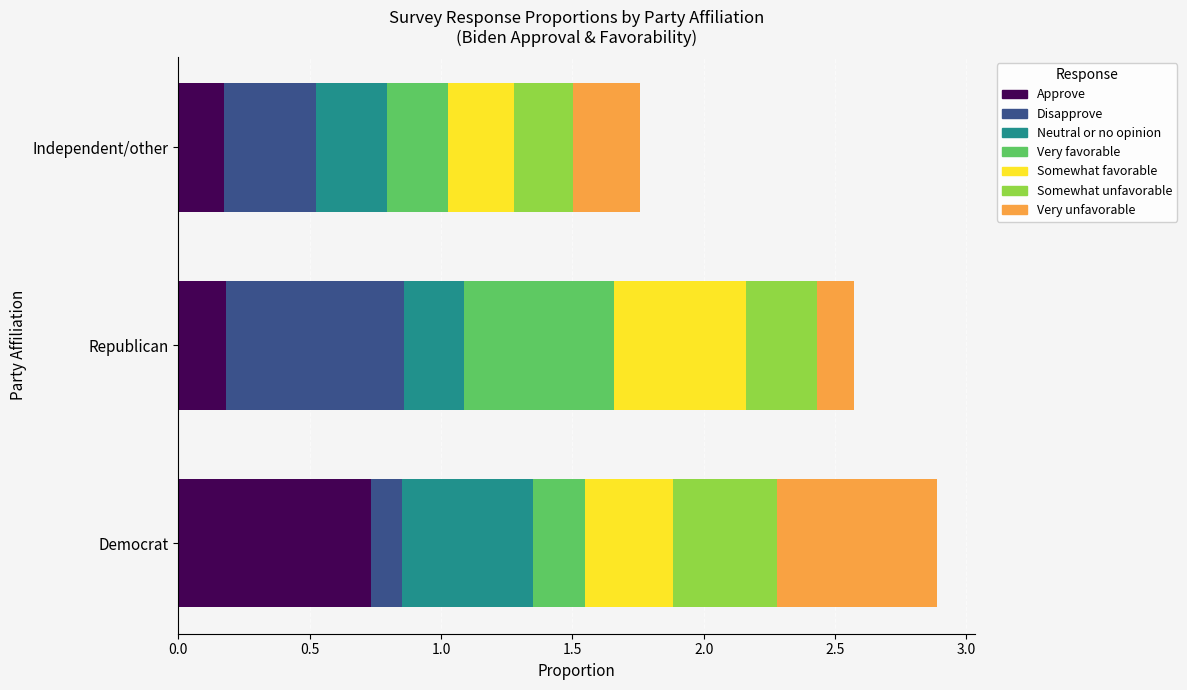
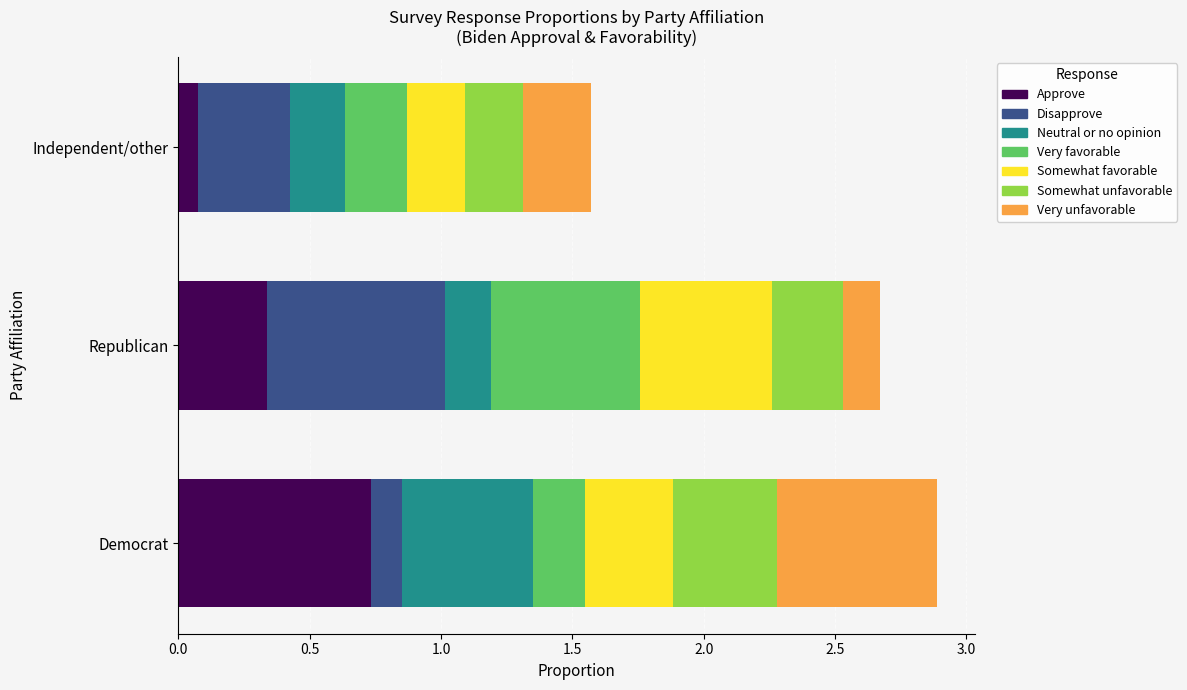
Approve, Independent/other: 0.17 -> 0.07
Neutral or no opinion, Independent/other: 0.27 -> 0.21
Somewhat favorable, Independent/other: 0.25 -> 0.22
Approve, Republican: 0.18 -> 0.34
Neutral or no opinion, Republican: 0.23 -> 0.17
